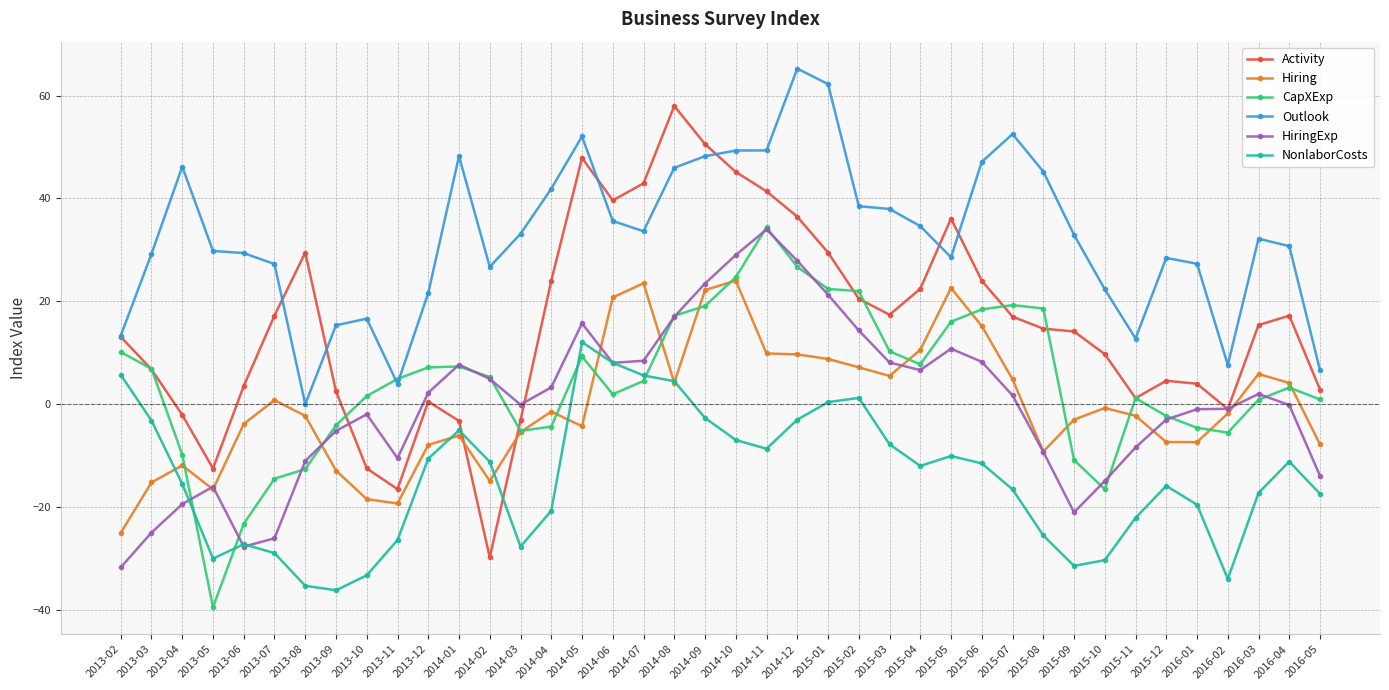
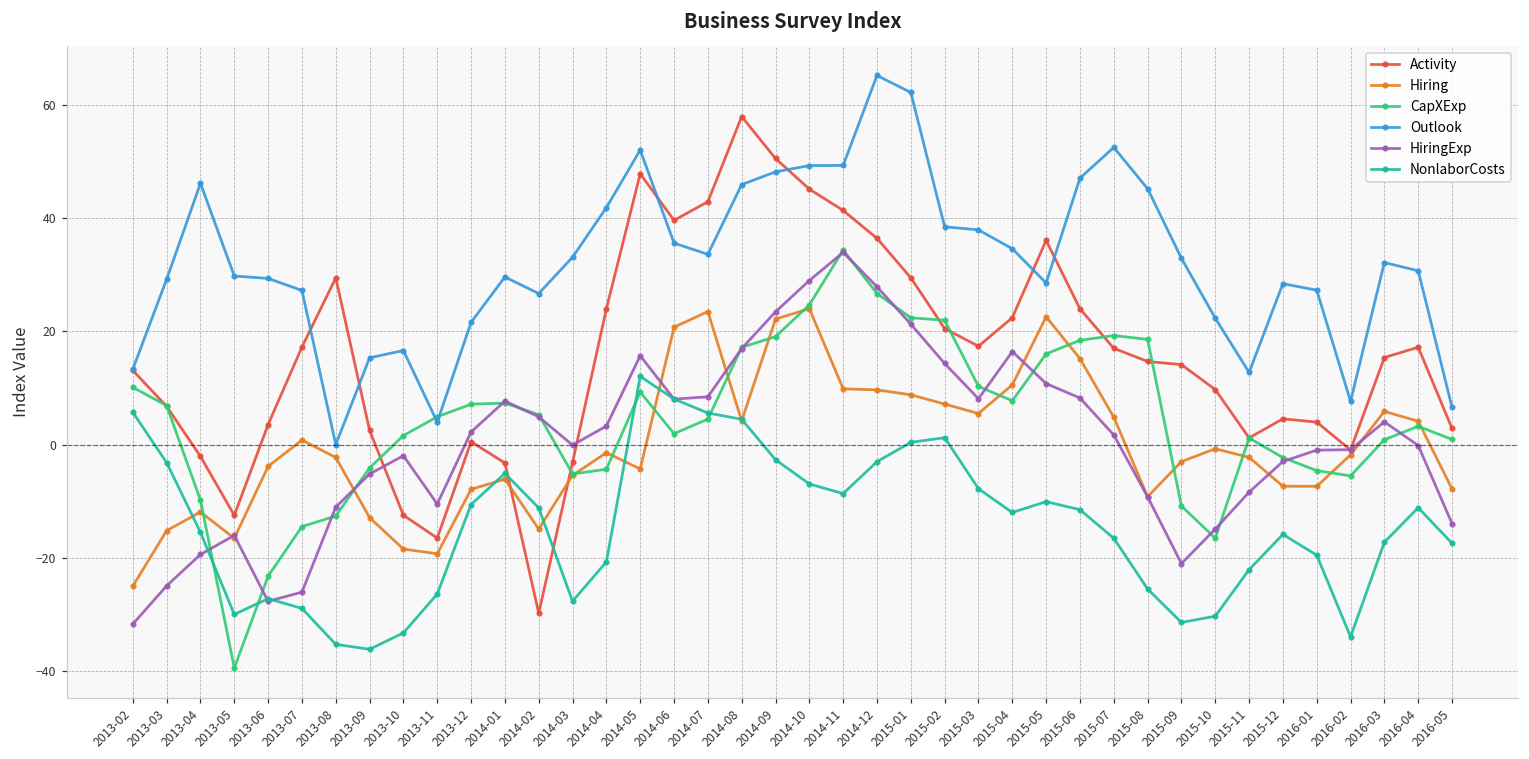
Outlook, 2014-01: 48 -> 30
HiringExp, 2015-04: 7 -> 16
HiringExp, 2016-03: 2 -> 4
